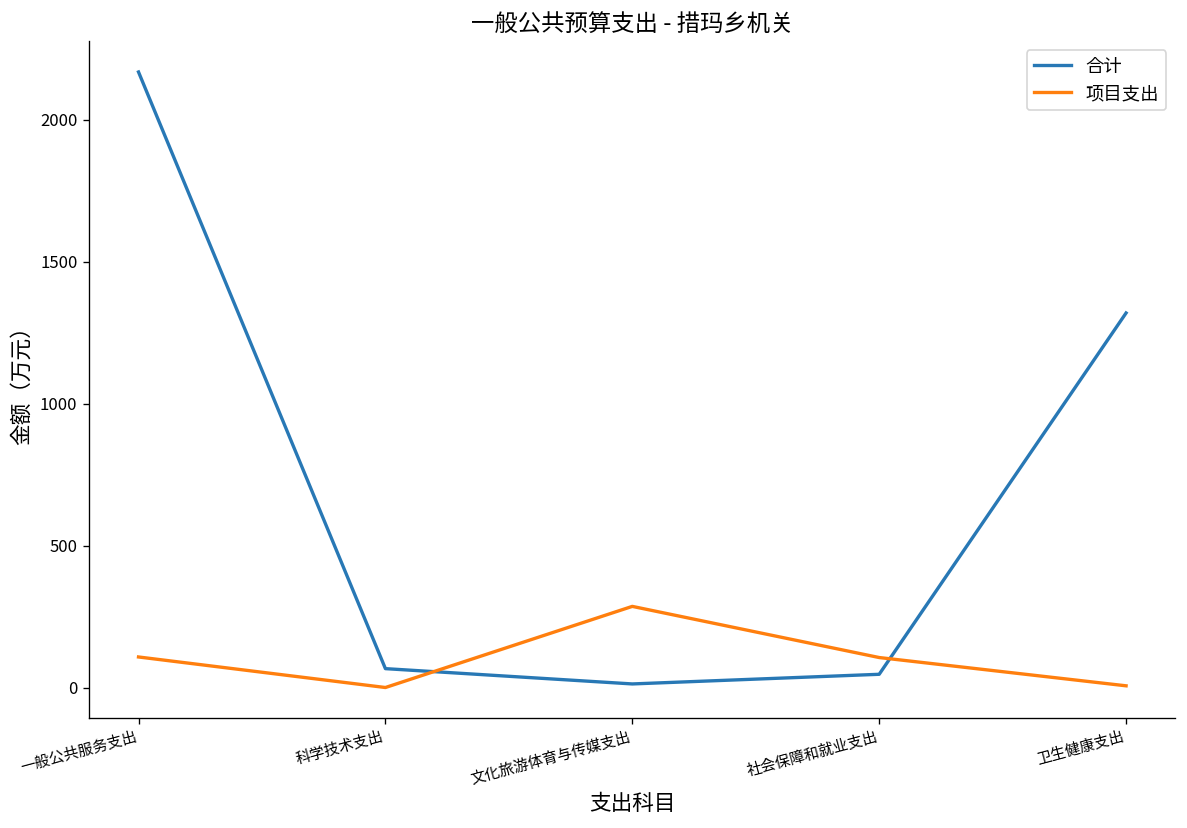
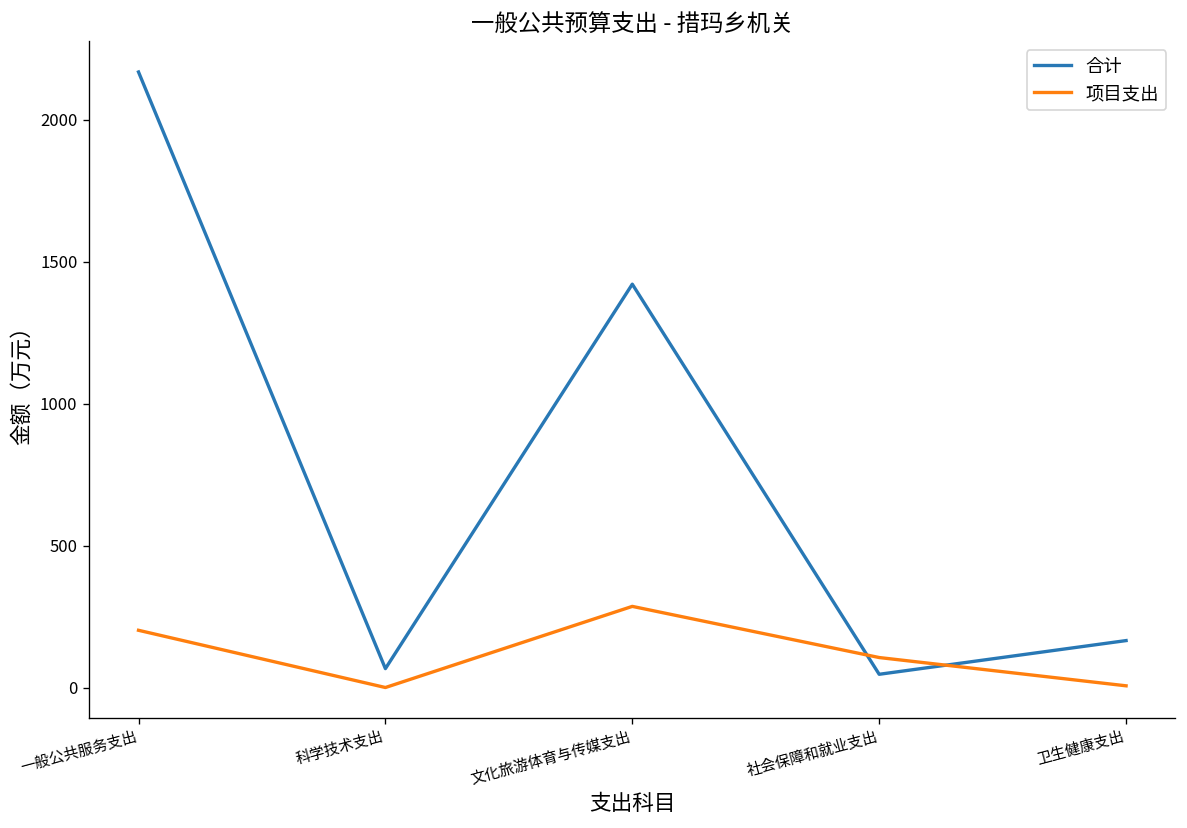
项目支出, 一般公共服务支出: 110 -> 200
合计, 文化旅游体育与传媒支出: 10 -> 1420
合计, 卫生健康支出: 1320 -> 170
